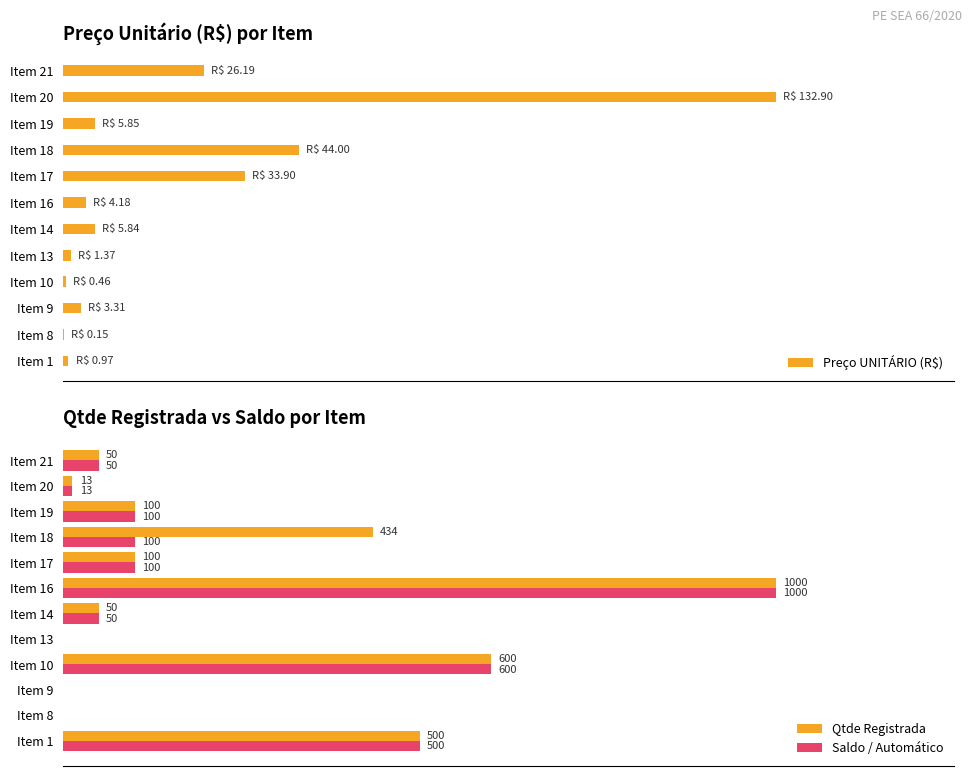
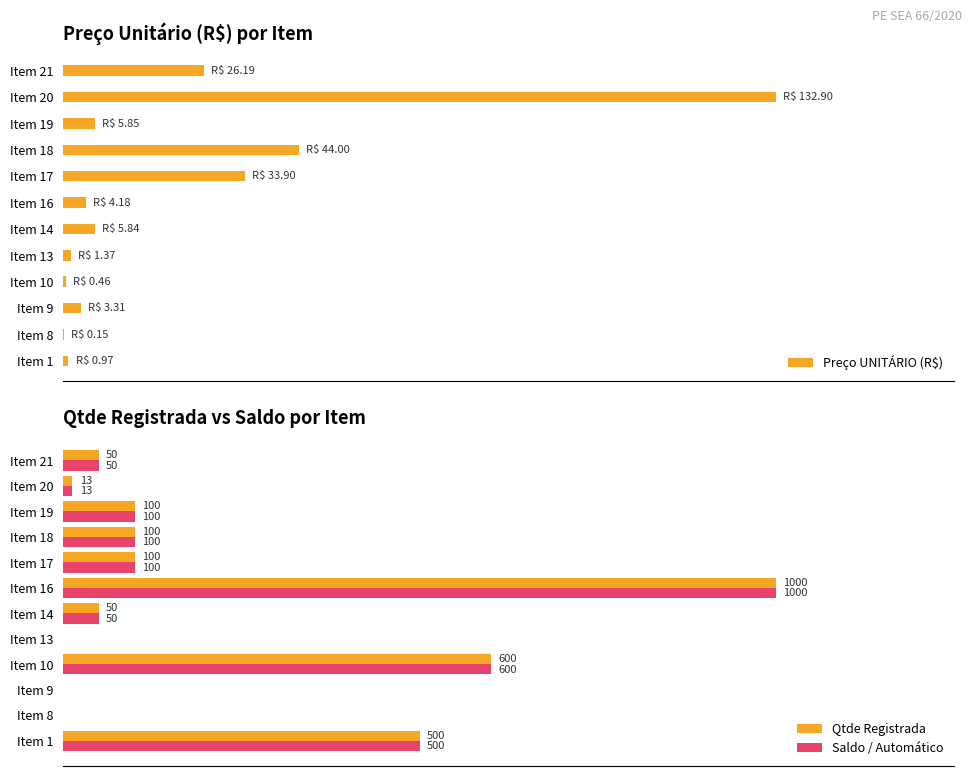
Qtde Registrada vs Saldo por Item, Qtde Registrada, Item 18: 434 -> 100
